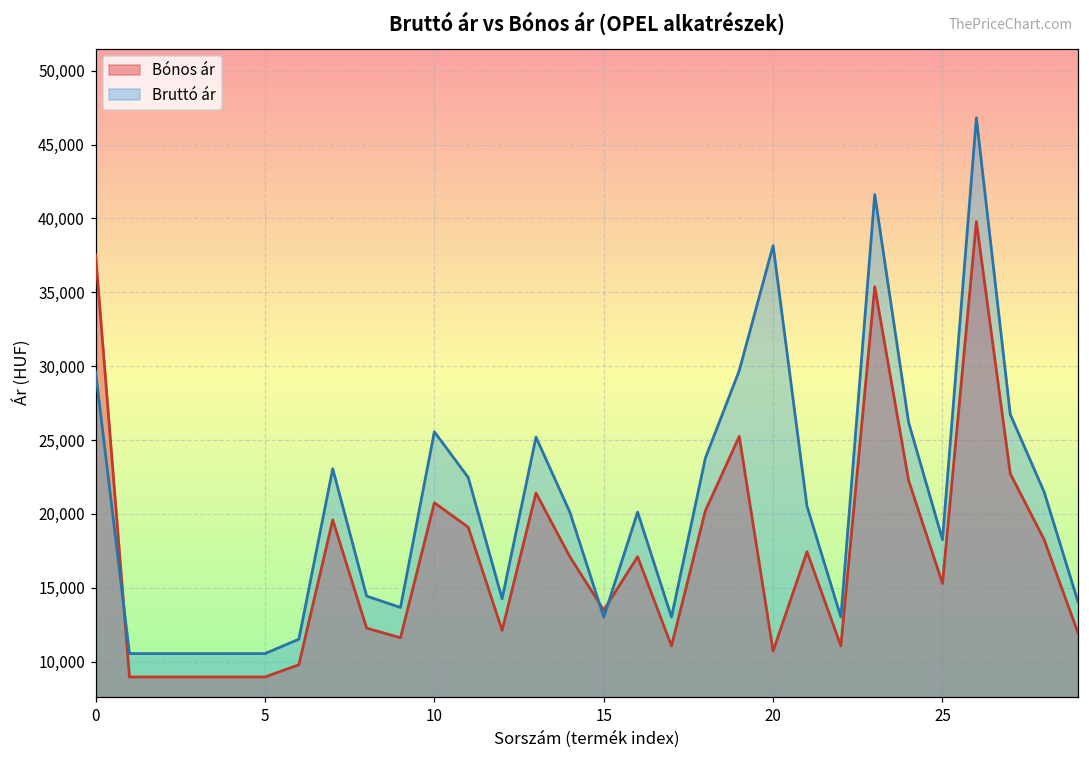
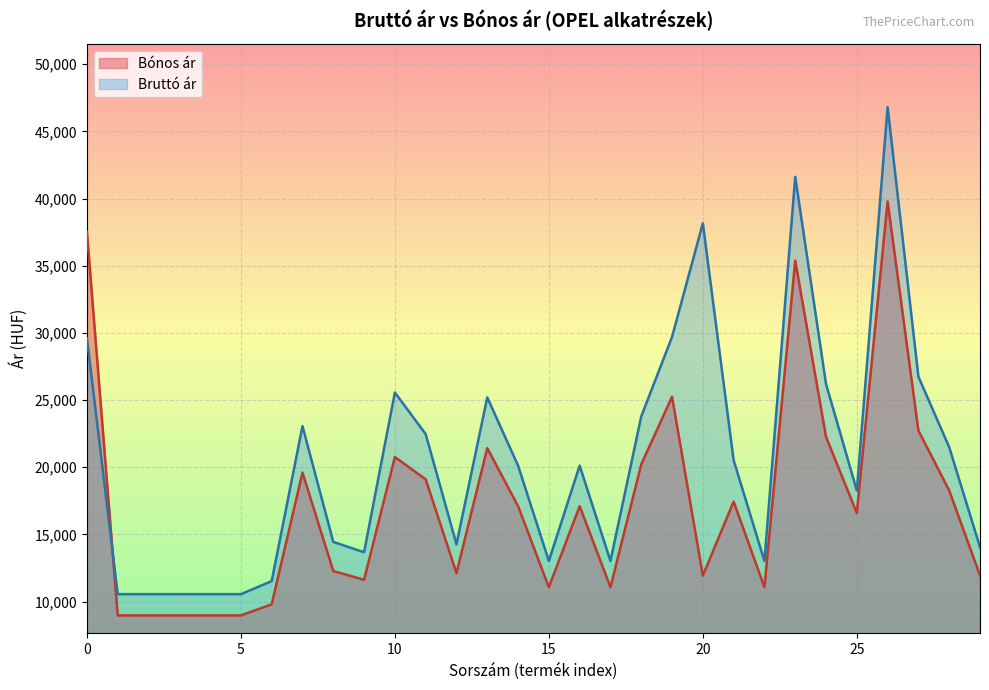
Bónos ár, 15: 13,500 -> 11,100
Bónos ár, 20: 10,700 -> 11,900
Bónos ár, 25: 15,300 -> 16,600
